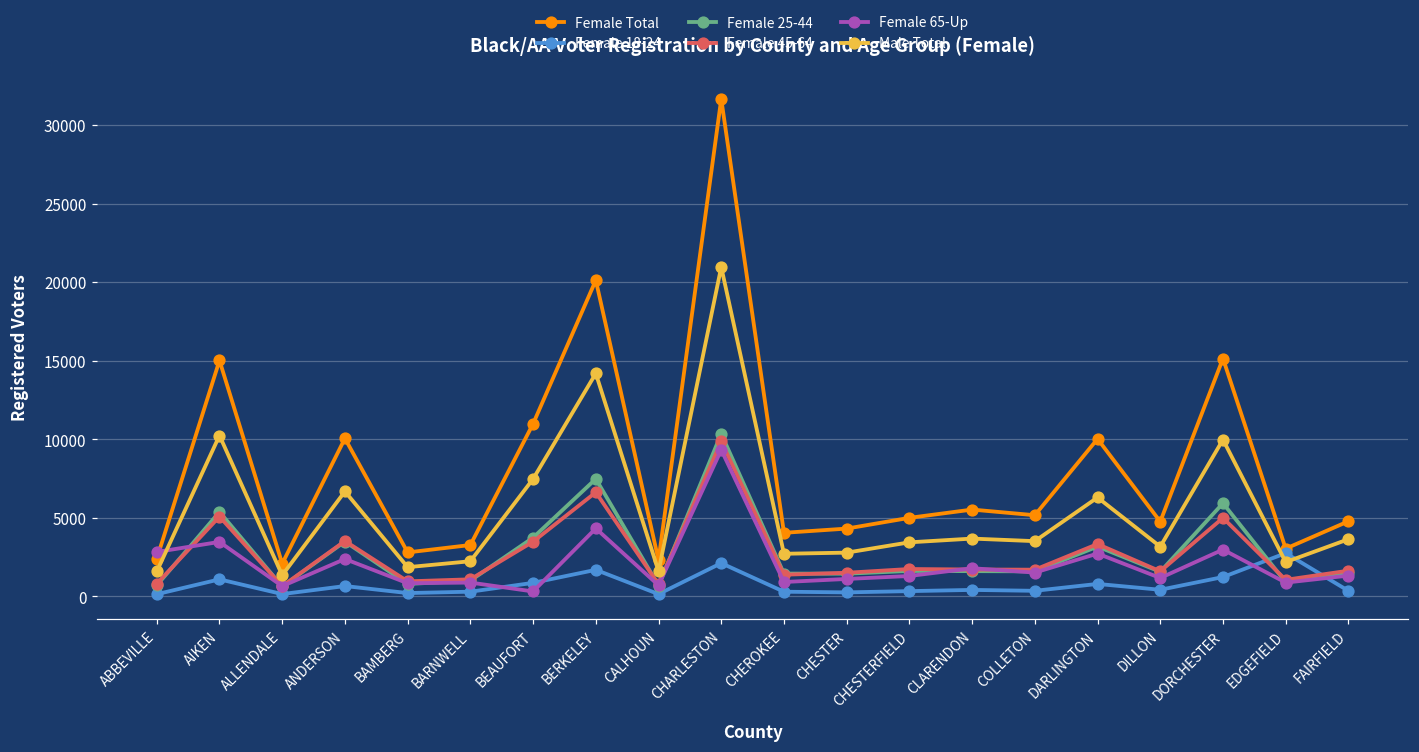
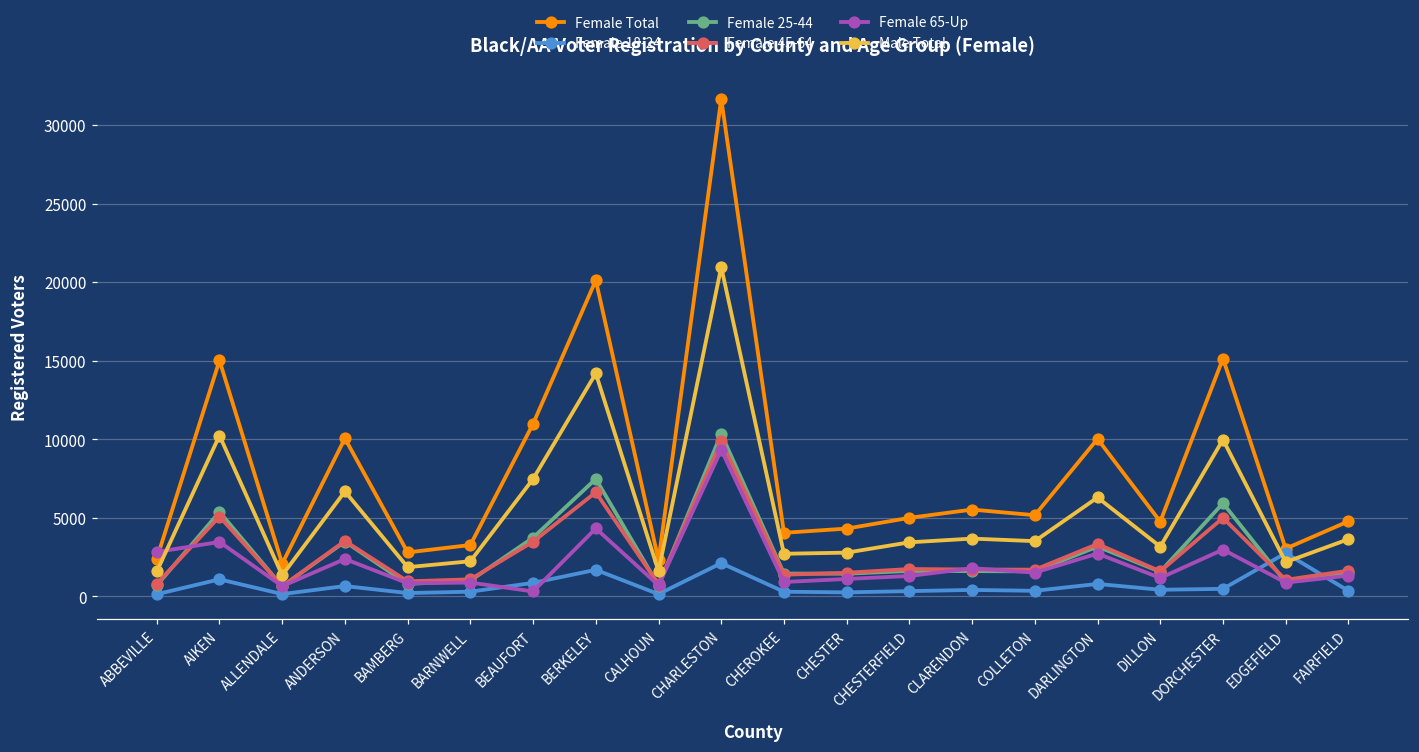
Female 18-24, DORCHESTER: 1200 -> 500
